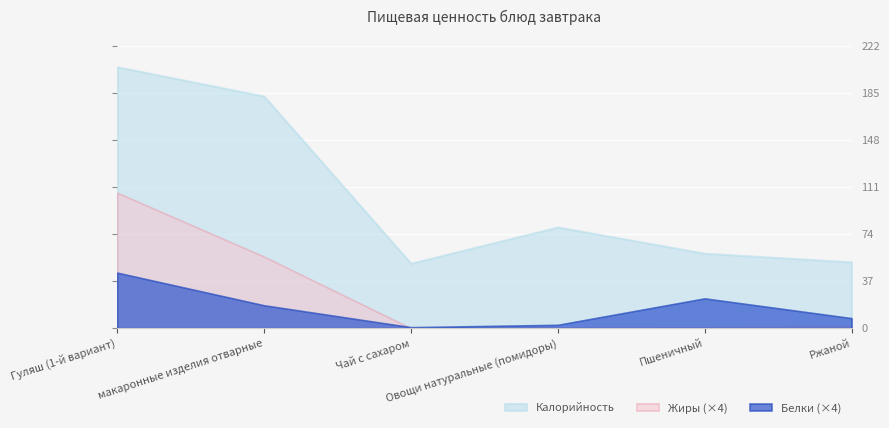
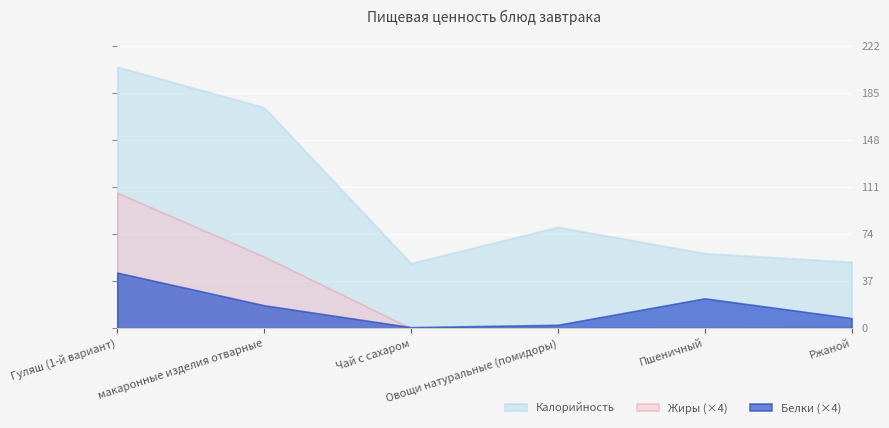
Калорийность, макаронные изделия отварные: 183 -> 174
